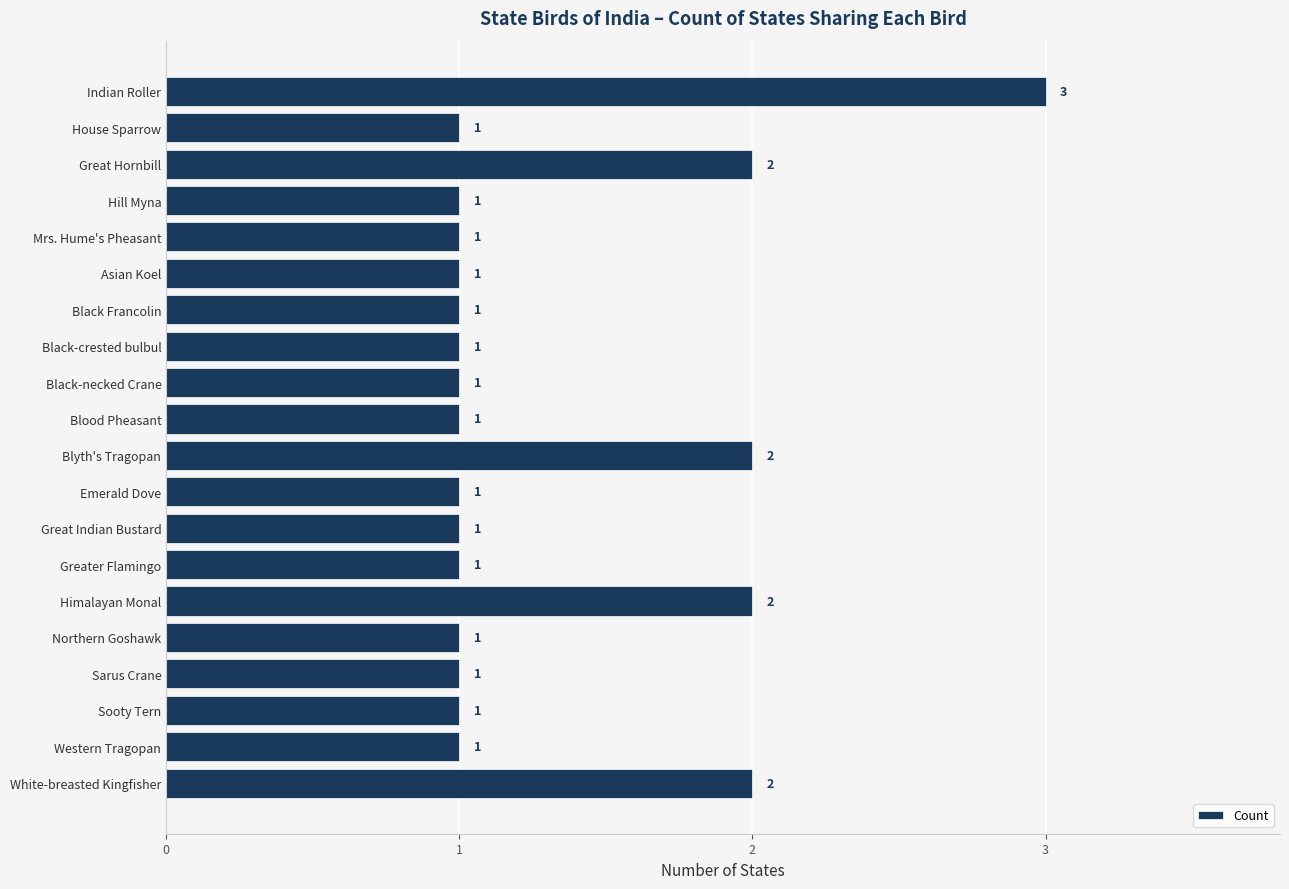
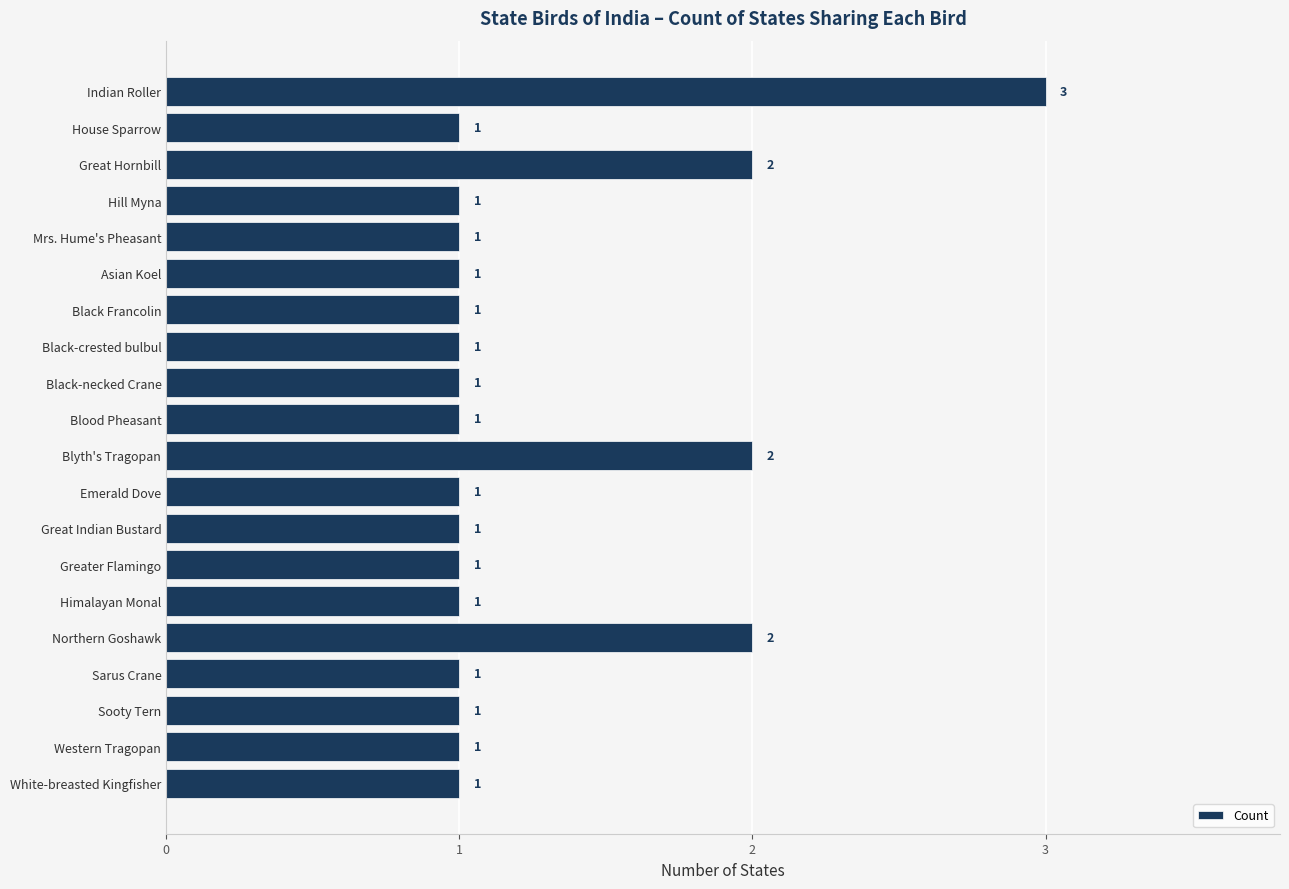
Himalayan Monal: 2 -> 1
Northern Goshawk: 1 -> 2
White-breasted Kingfisher: 2 -> 1
